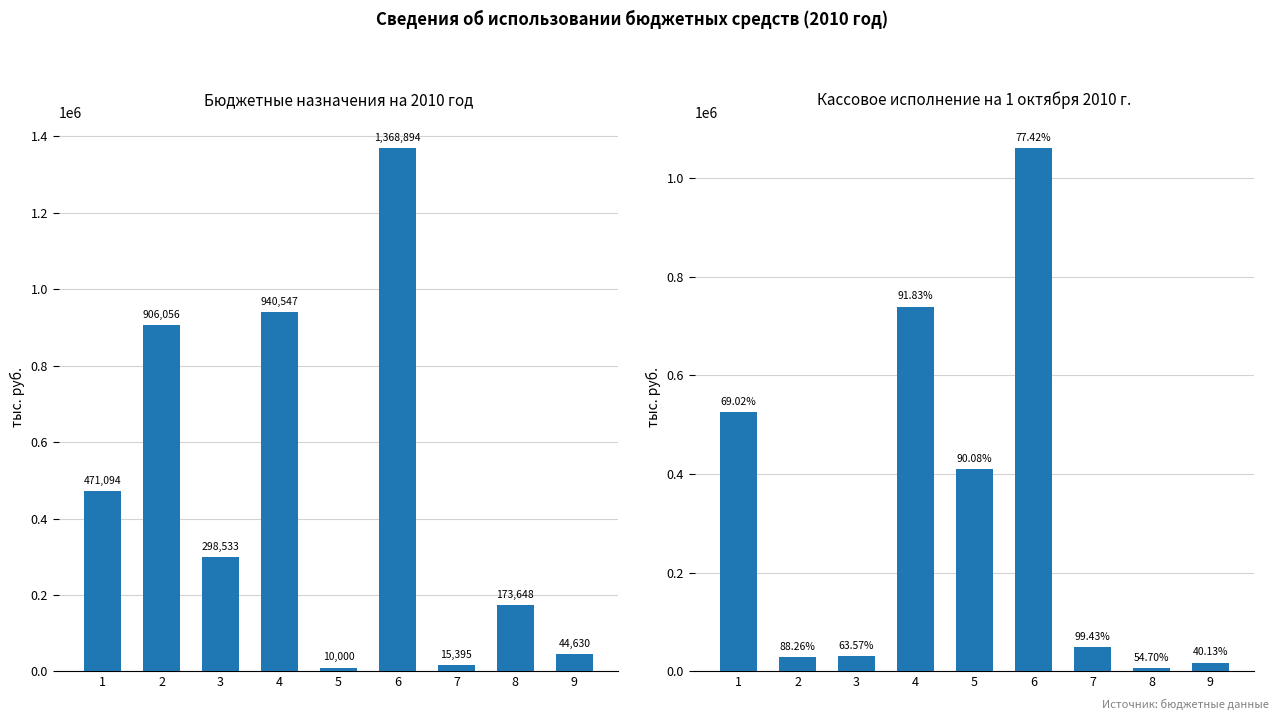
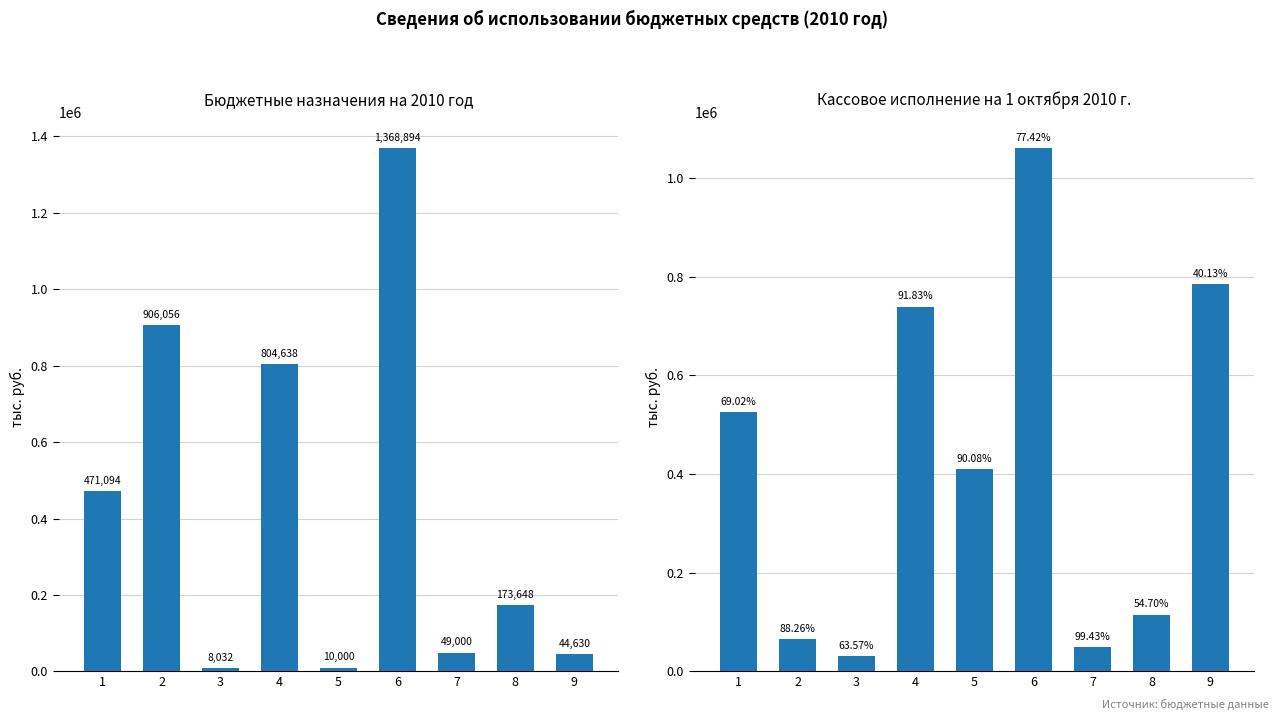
Бюджетные назначения на 2010 год, 3: 298,533 -> 8,032
Бюджетные назначения на 2010 год, 4: 940,547 -> 804,638
Бюджетные назначения на 2010 год, 7: 15,395 -> 49,000
Кассовое исполнение на 1 октября 2010 г., 2: 30000 -> 70000
Кассовое исполнение на 1 октября 2010 г., 8: 10000 -> 120000
Кассовое исполнение на 1 октября 2010 г., 9: 20000 -> 780000
